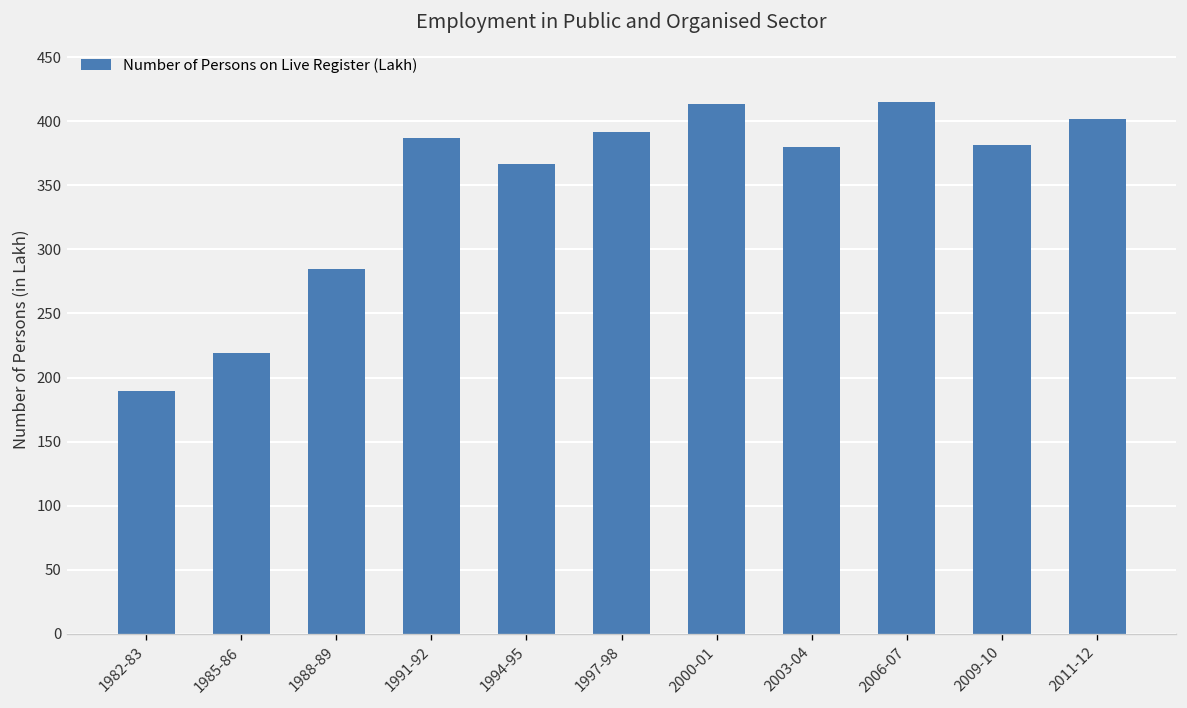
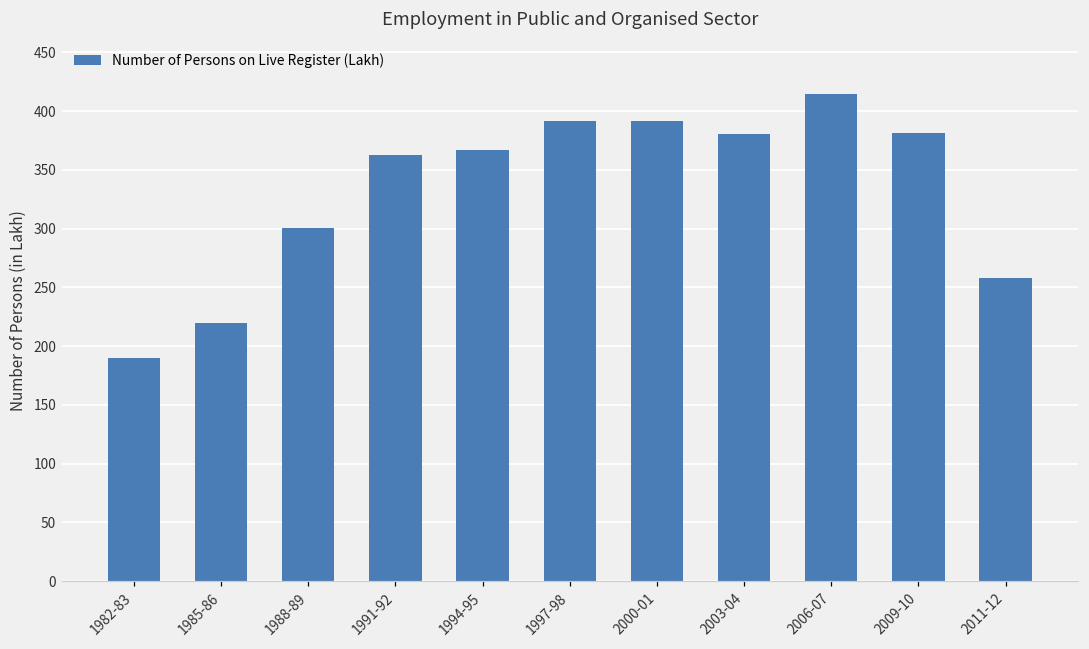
1988-89: 284 -> 301
1991-92: 387 -> 363
2000-01: 413 -> 392
2011-12: 402 -> 258
